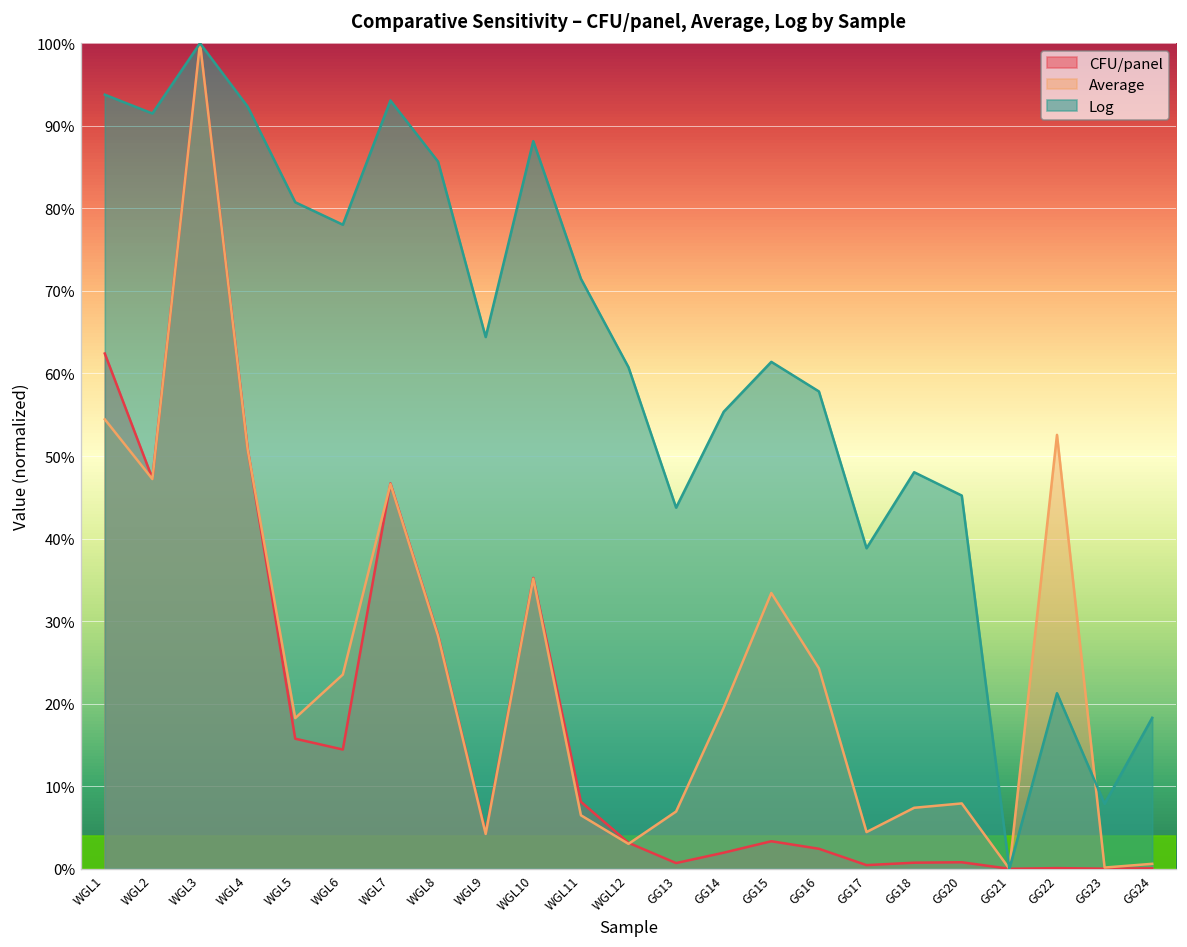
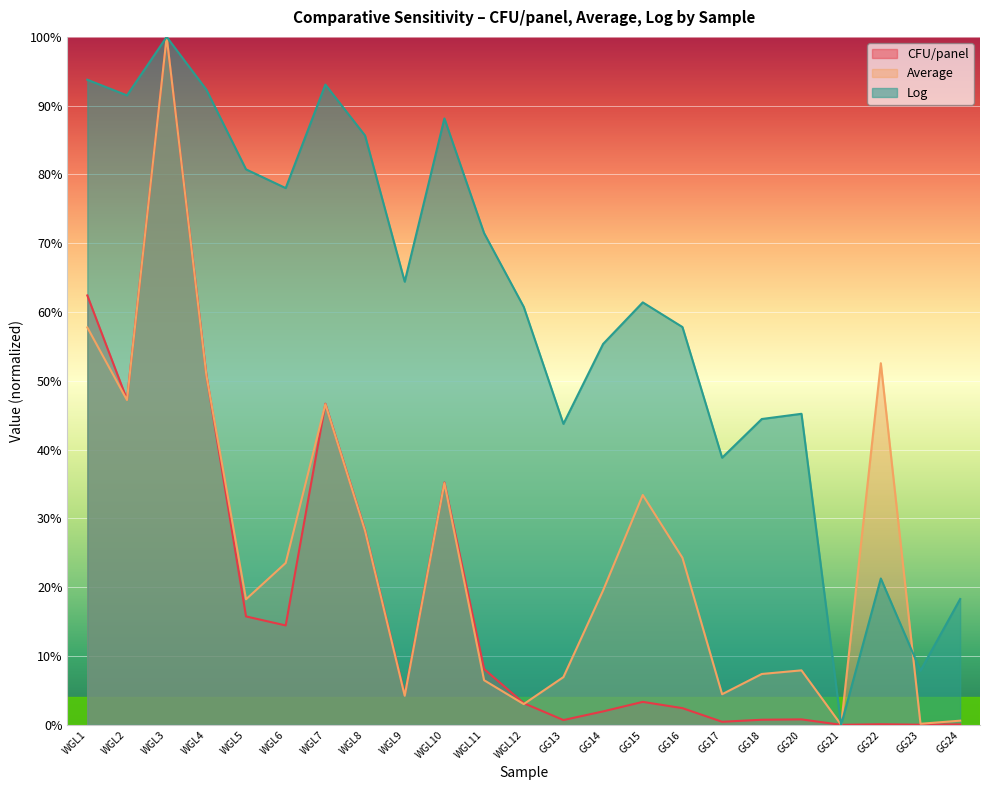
Average, WGL1: 54% -> 58%
Log, GG18: 48% -> 44%
